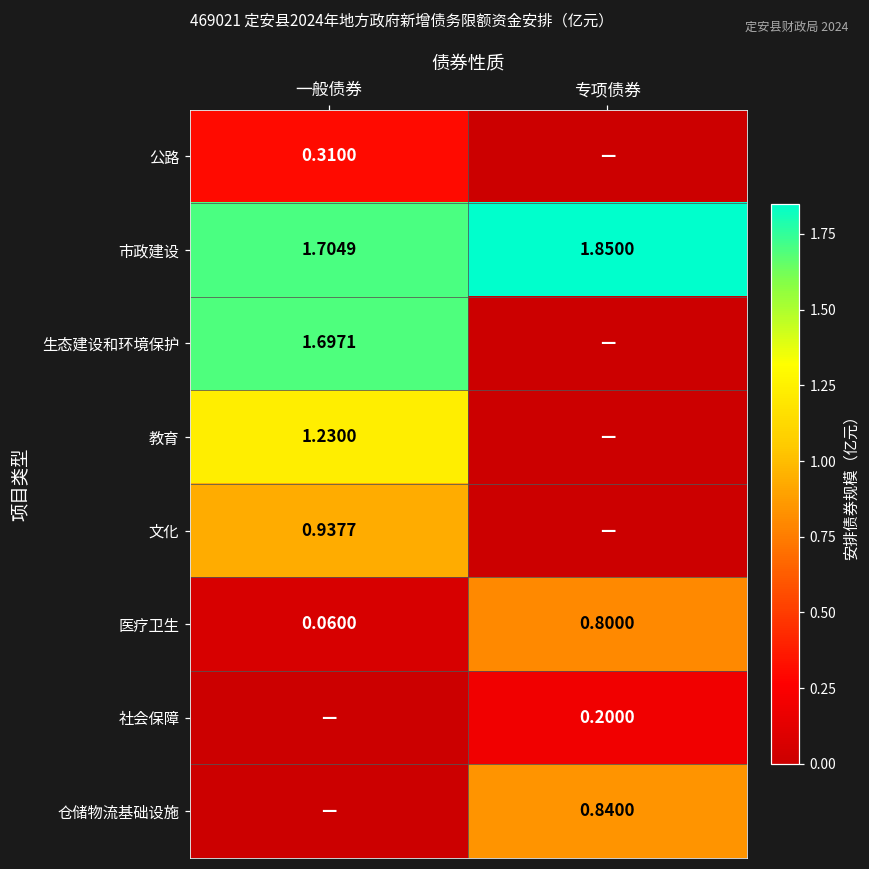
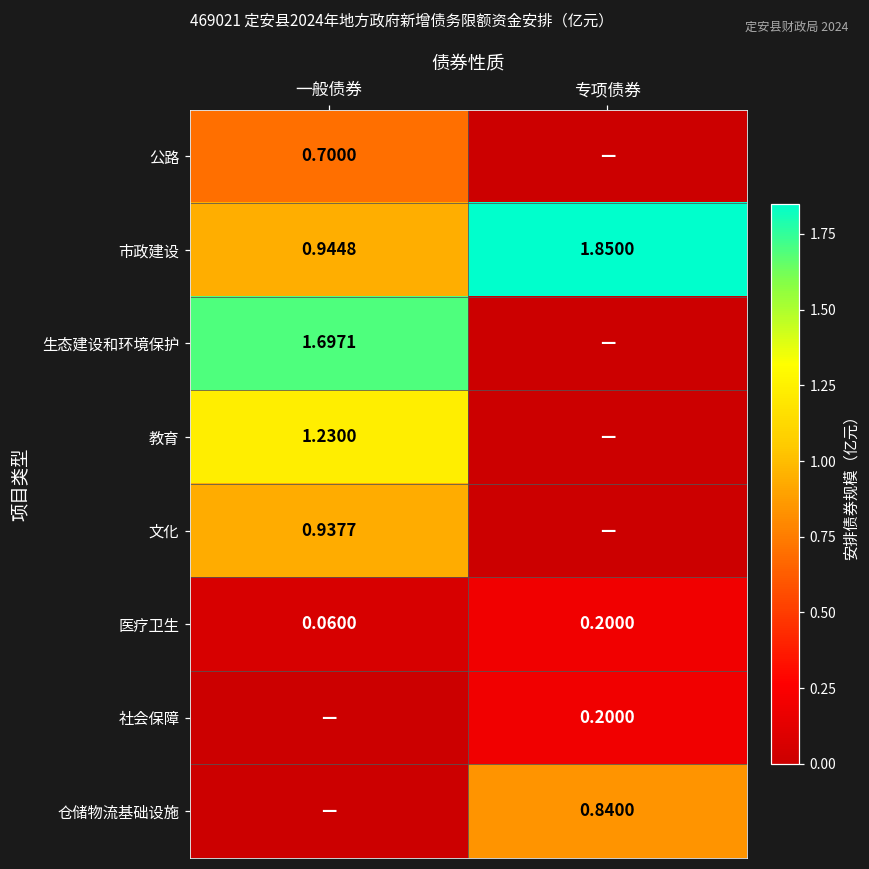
公路, 一般债券: 0.3100 -> 0.7000
市政建设, 一般债券: 1.7049 -> 0.9448
医疗卫生, 专项债券: 0.8000 -> 0.2000
